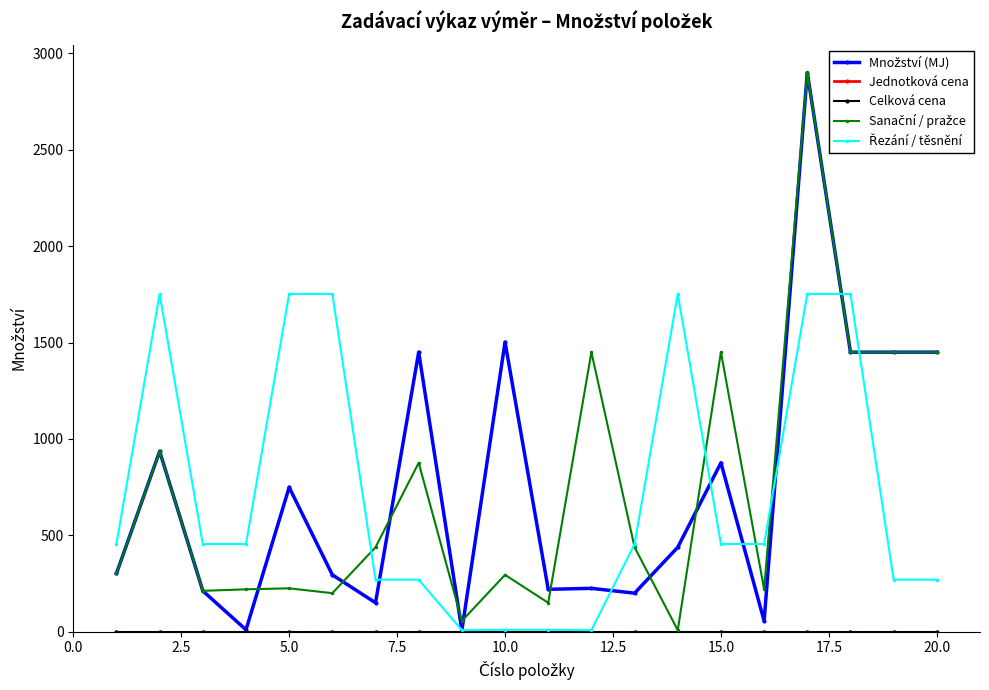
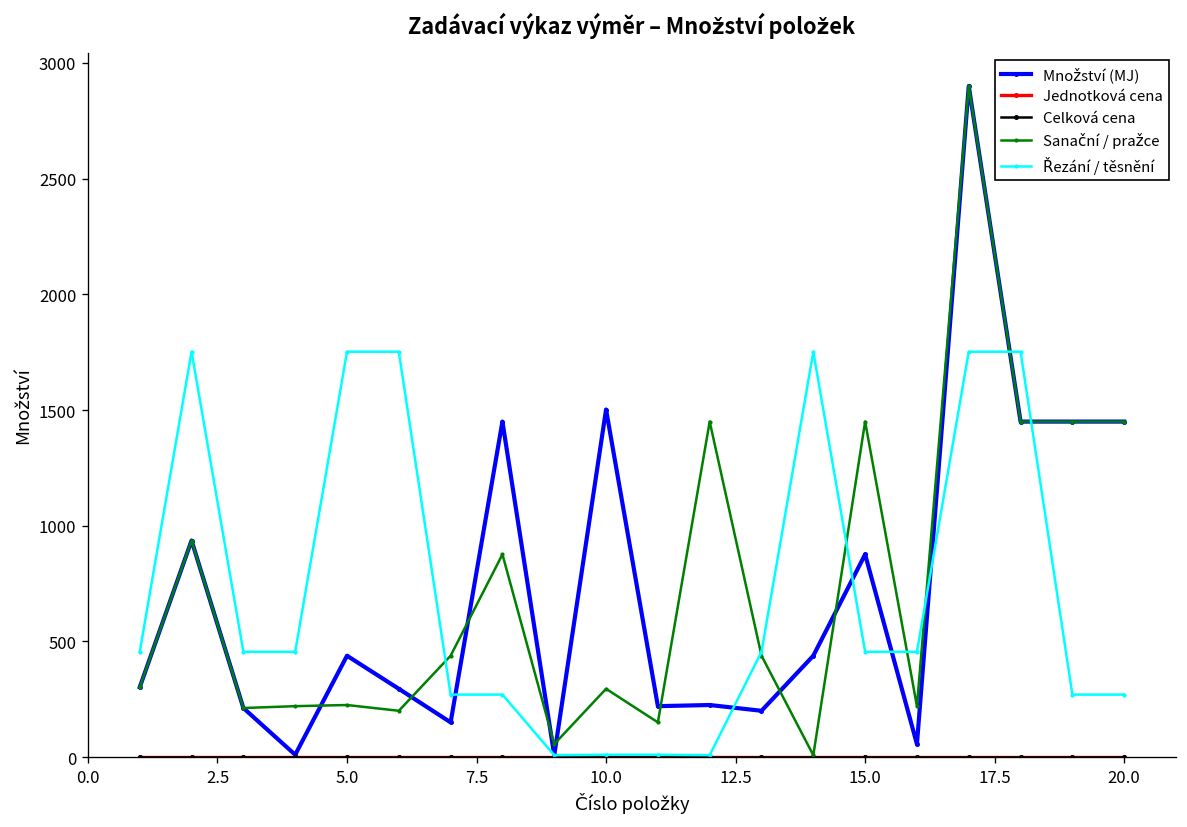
Množství (MJ), 5.0: 750 -> 440
